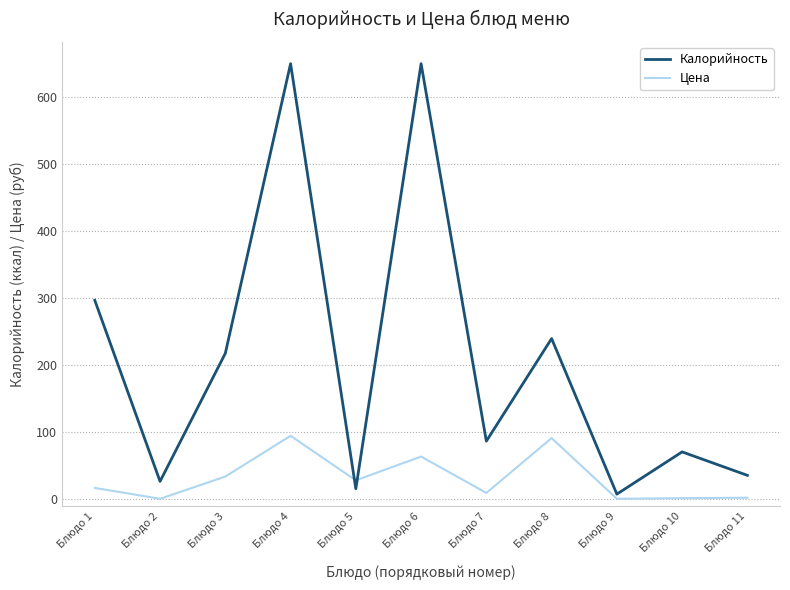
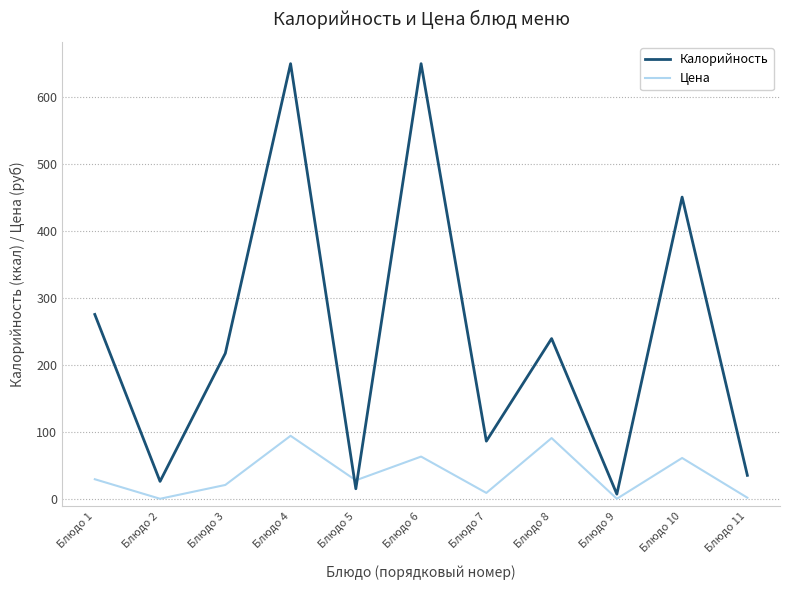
Калорийность, Блюдо 1: 300 -> 280
Цена, Блюдо 1: 20 -> 30
Цена, Блюдо 3: 30 -> 20
Калорийность, Блюдо 10: 70 -> 450
Цена, Блюдо 10: 0 -> 60
